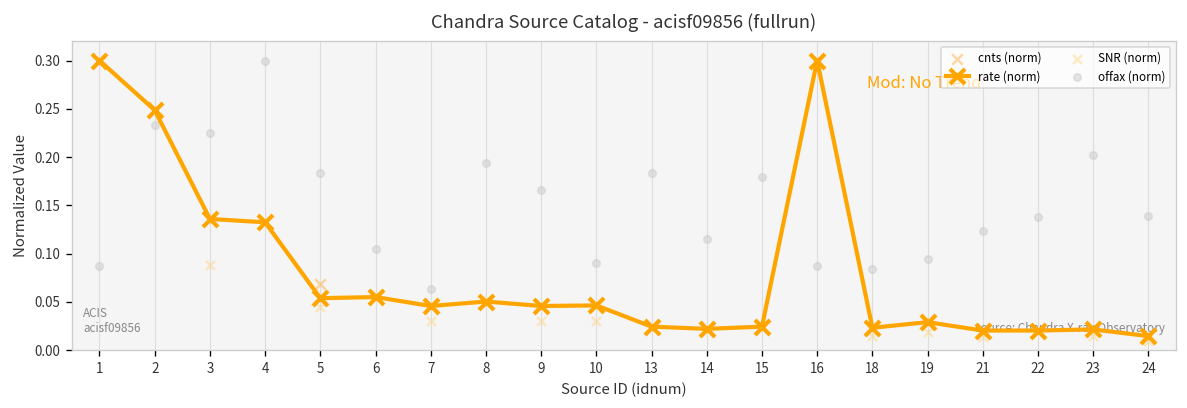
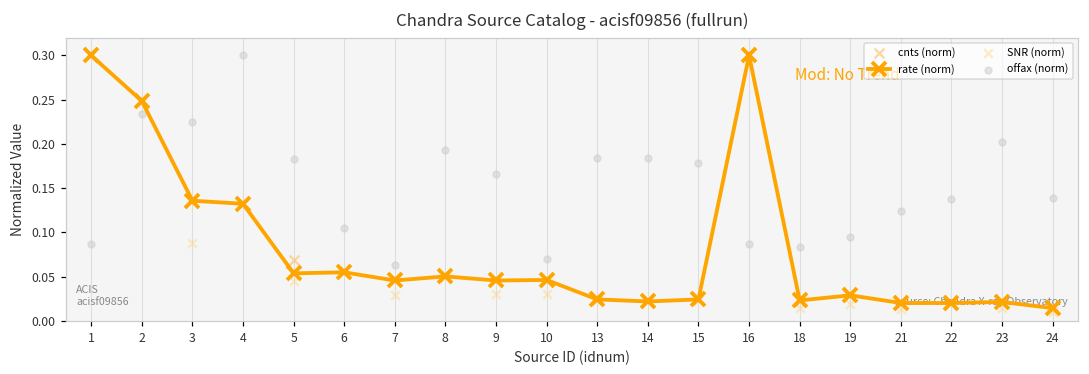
offax (norm), 10: 0.09 -> 0.07
offax (norm), 14: 0.12 -> 0.18
